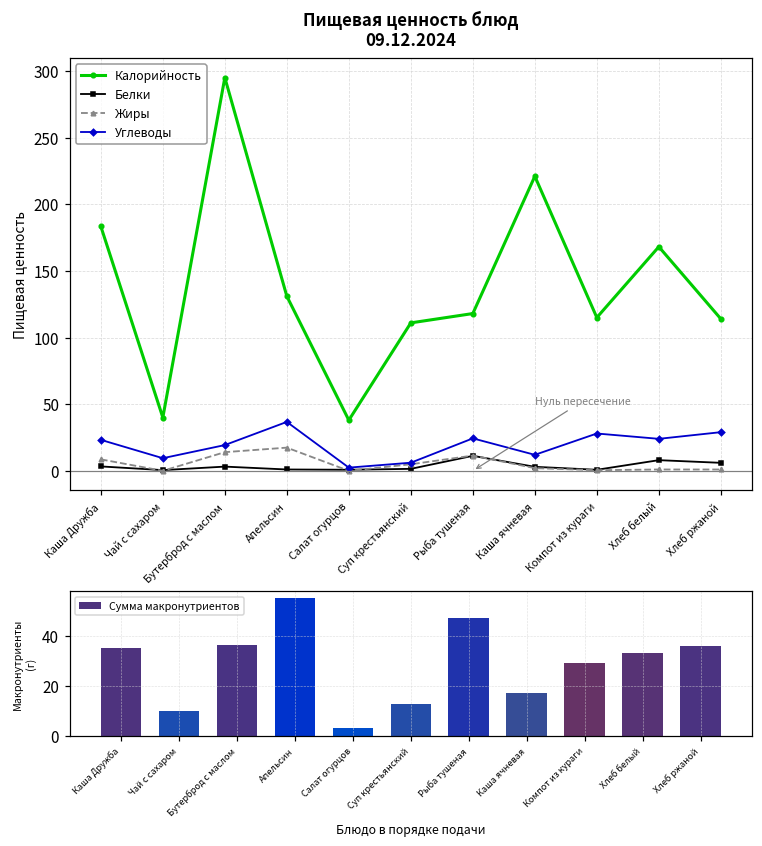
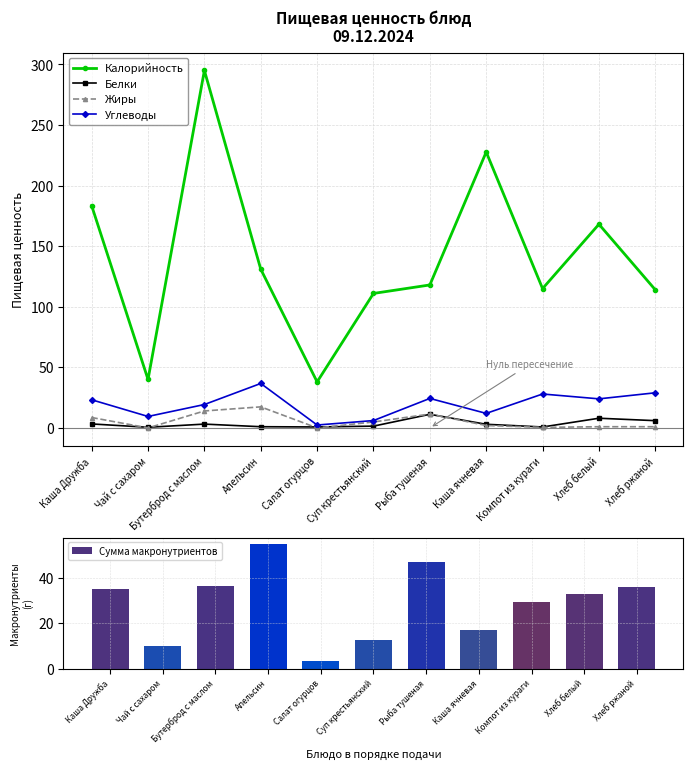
Пищевая ценность блюд 09.12.2024, Калорийность, Каша ячневая: 221 -> 228
